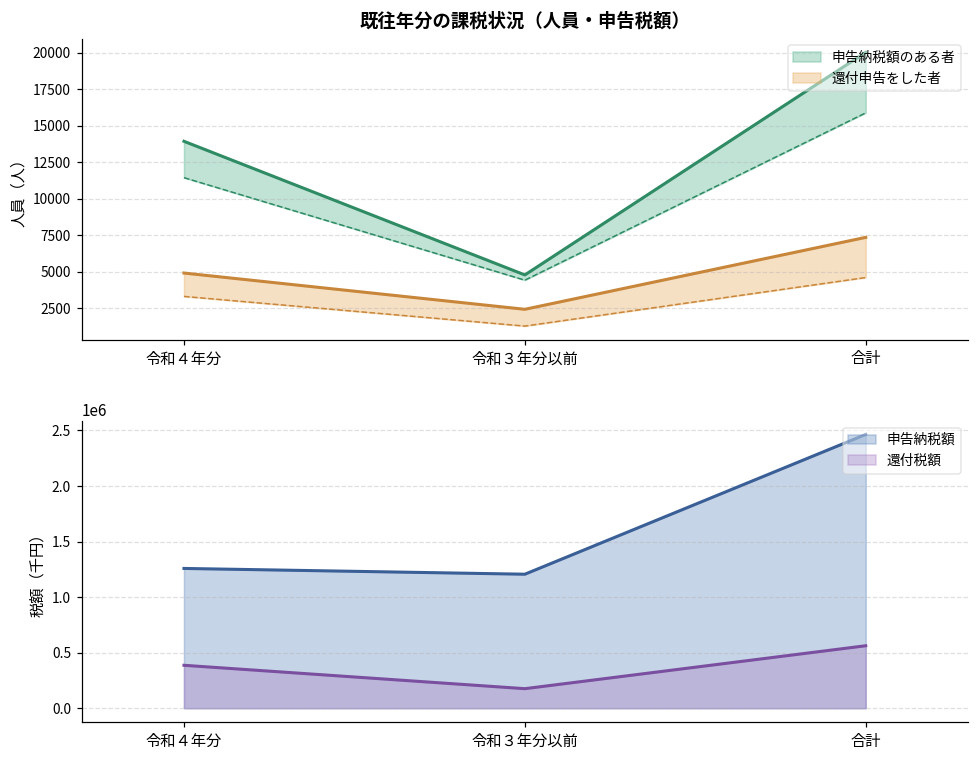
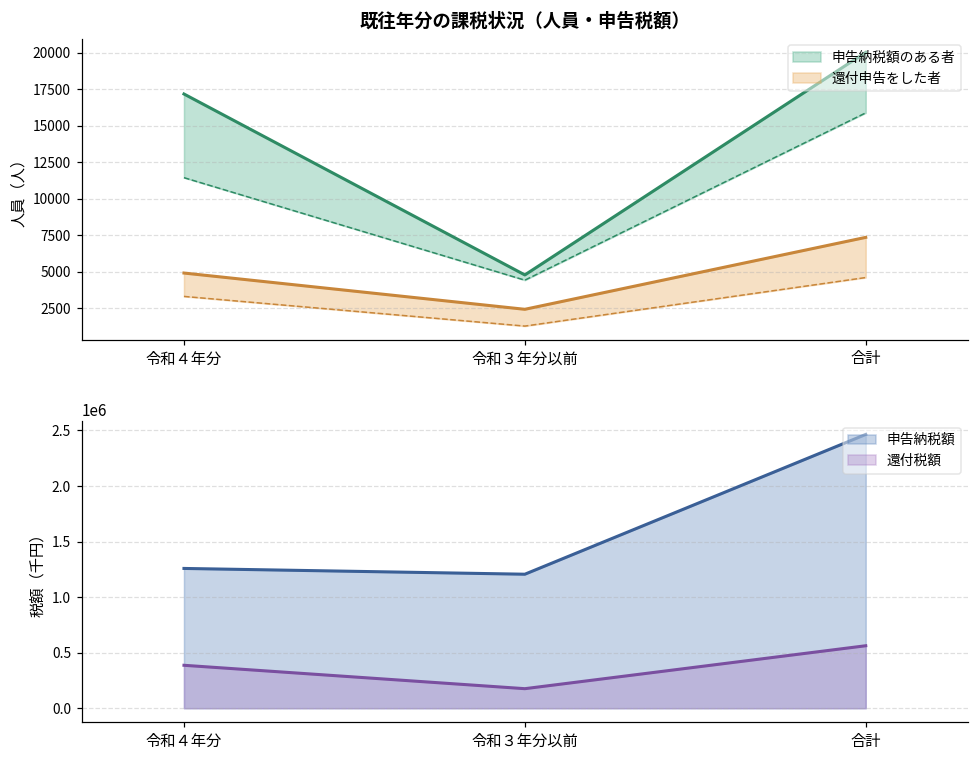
既往年分の課税状況（人員・申告税額）, 申告納税額のある者, 令和４年分: 13900 -> 17200
